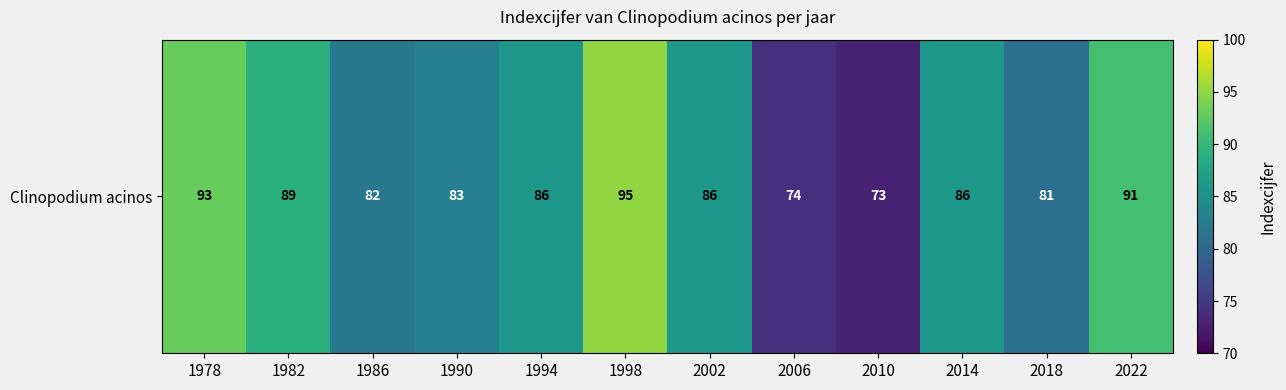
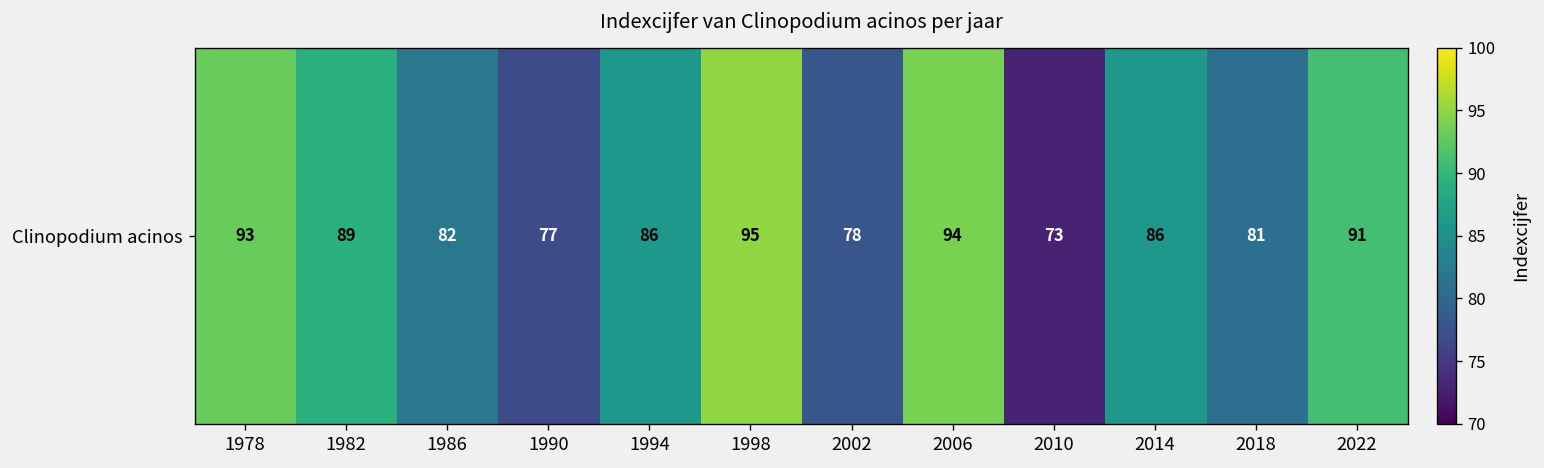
Clinopodium acinos, 1990: 83 -> 77
Clinopodium acinos, 2002: 86 -> 78
Clinopodium acinos, 2006: 74 -> 94
